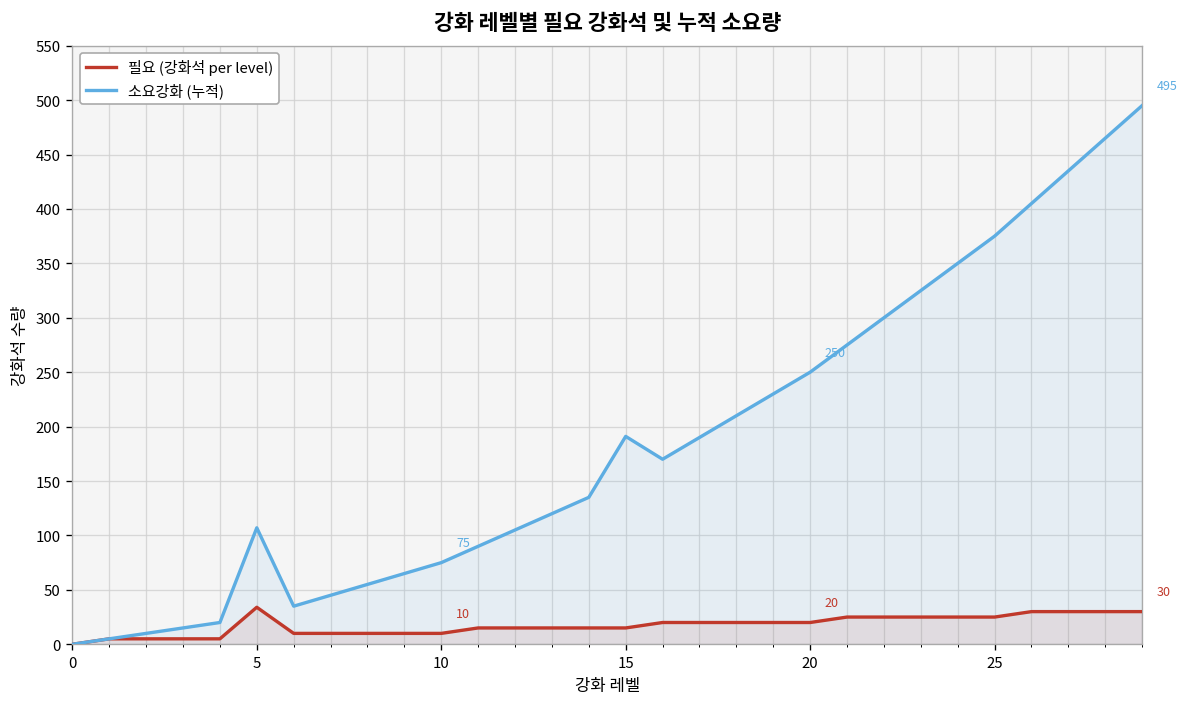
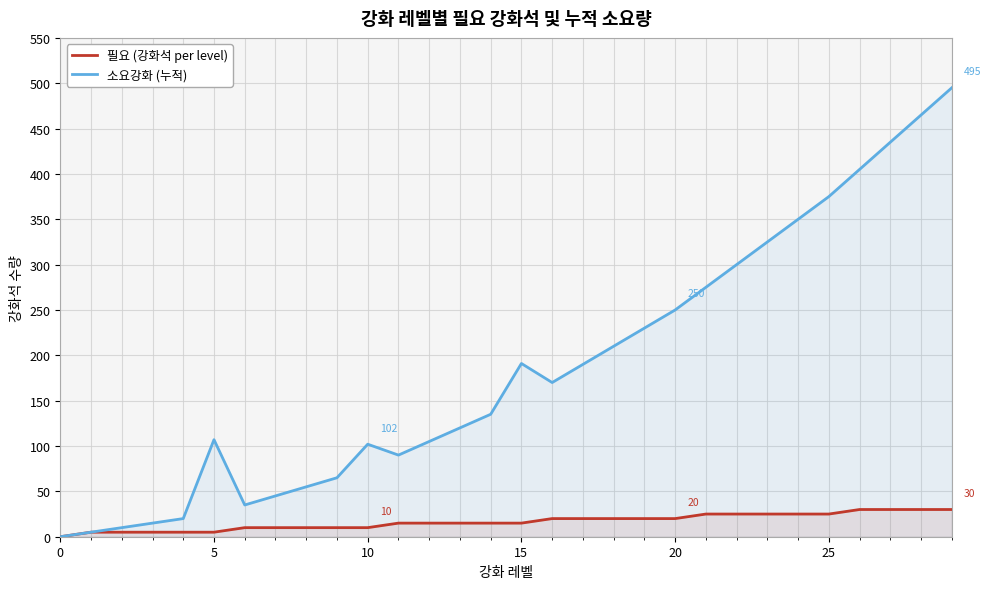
필요 (강화석 per level), 5: 30 -> 10
소요강화 (누적), 10: 75 -> 102
